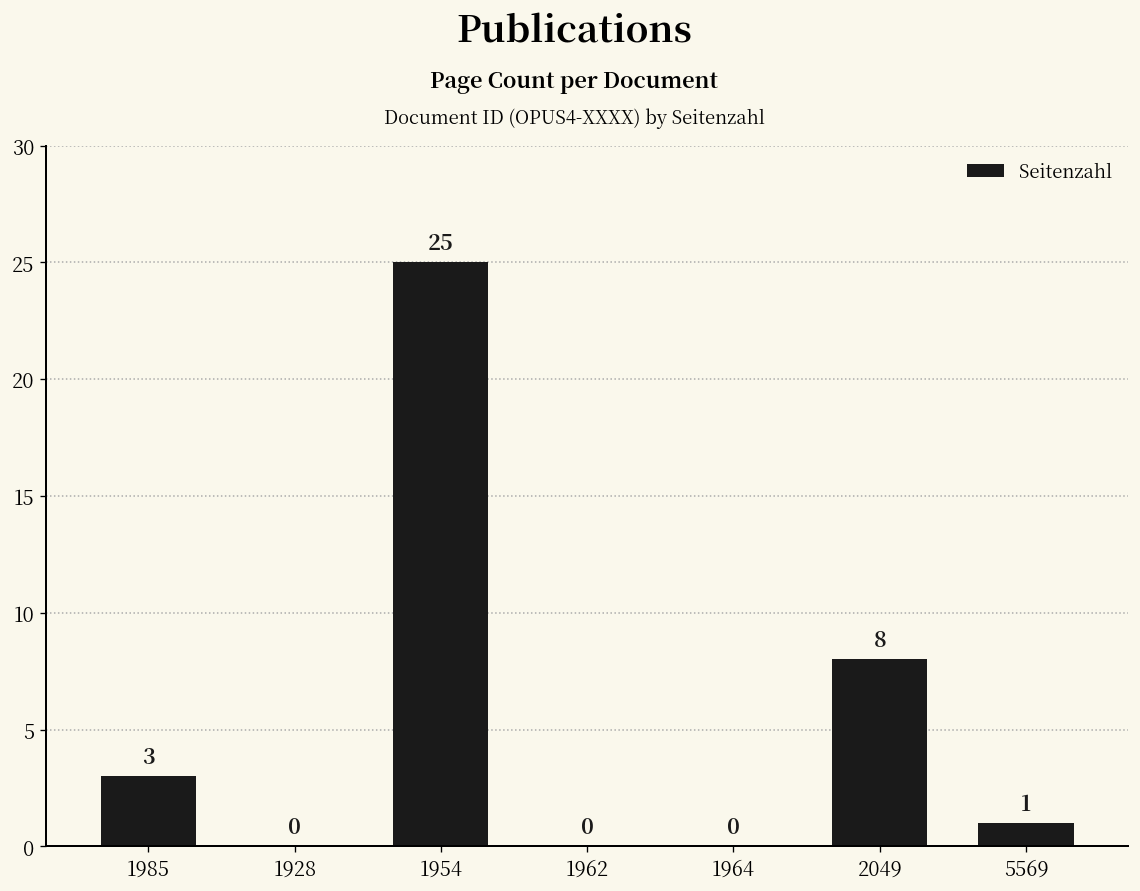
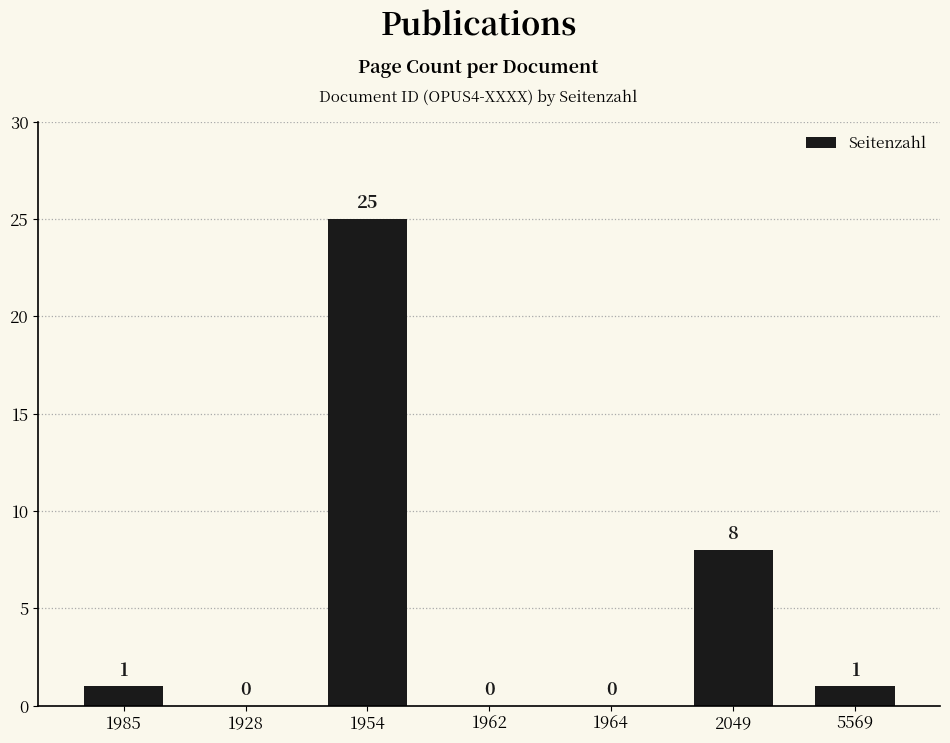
1985: 3 -> 1
